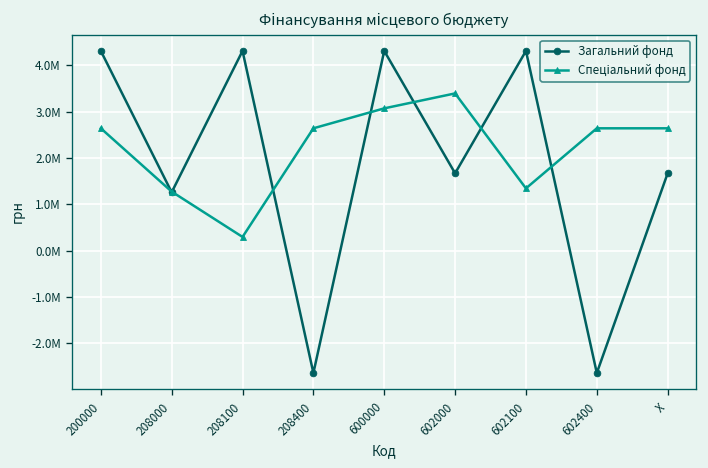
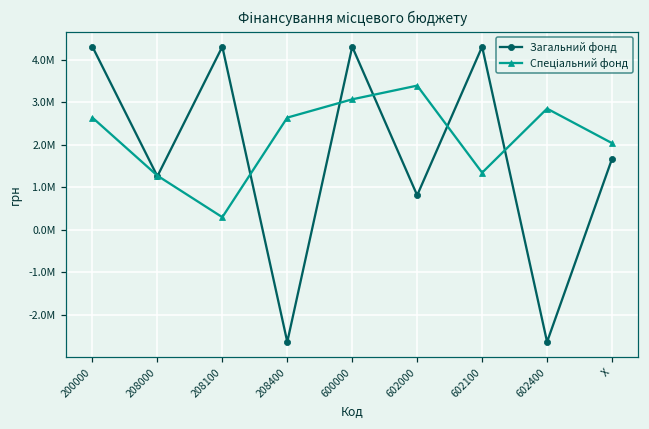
Загальний фонд, 602000: 1700000 -> 800000
Спеціальний фонд, 602400: 2600000 -> 2800000
Спеціальний фонд, X: 2600000 -> 2000000
